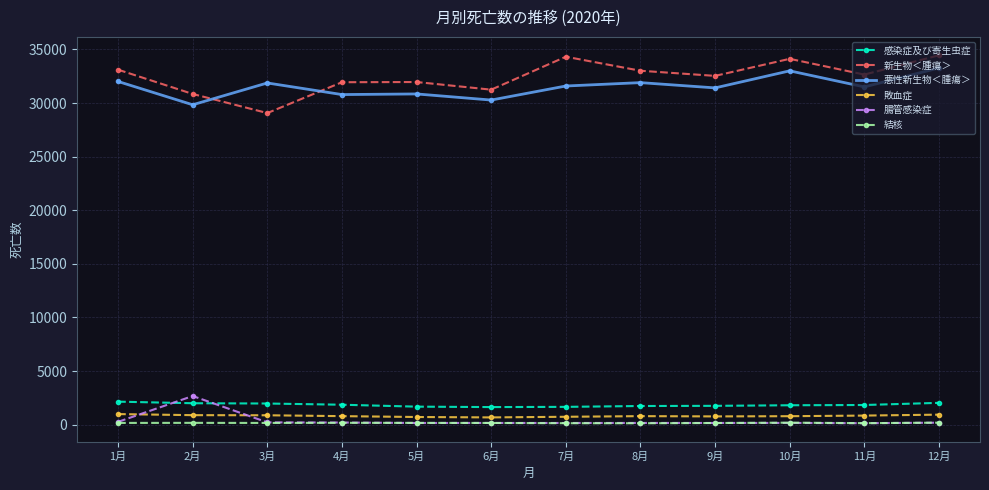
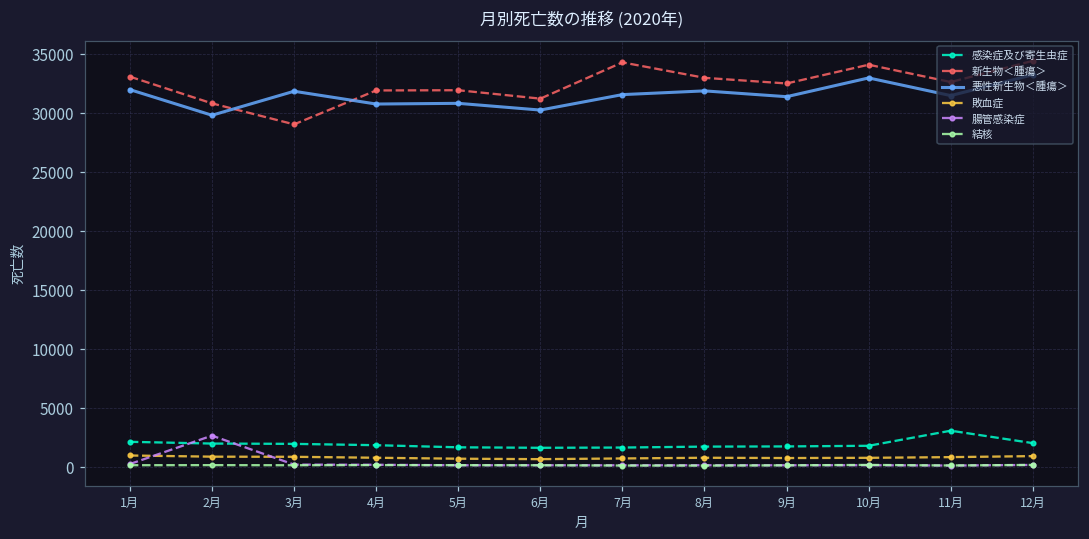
感染症及び寄生虫症, 11月: 1800 -> 3100
